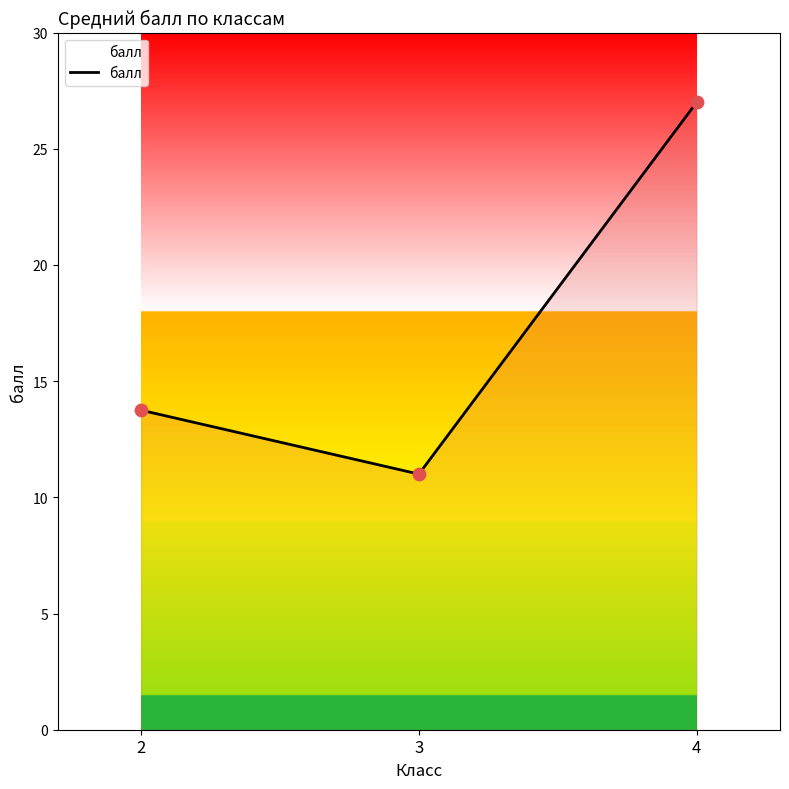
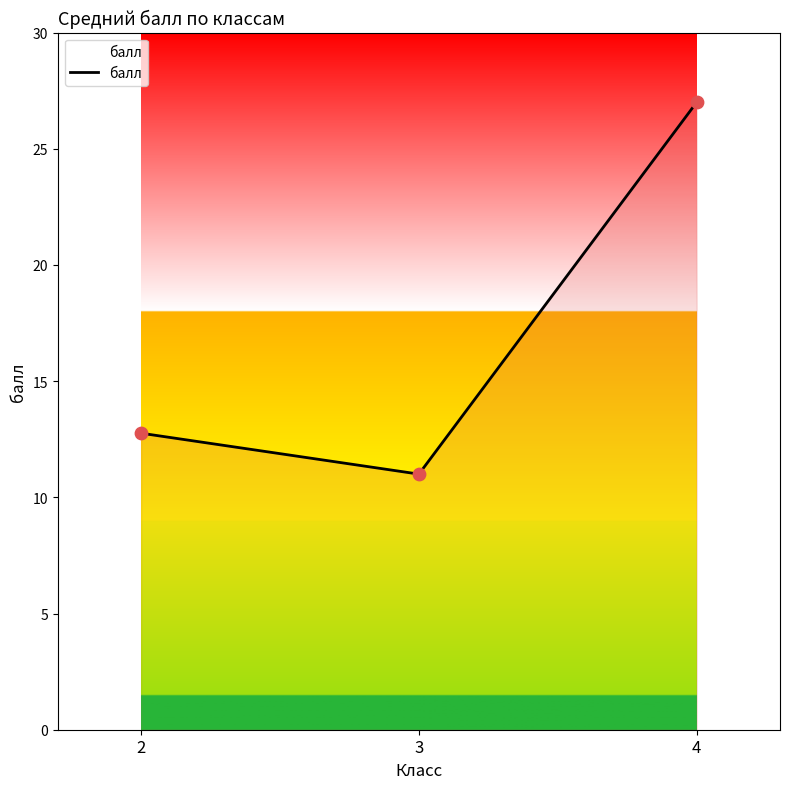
2: 13.8 -> 12.8
